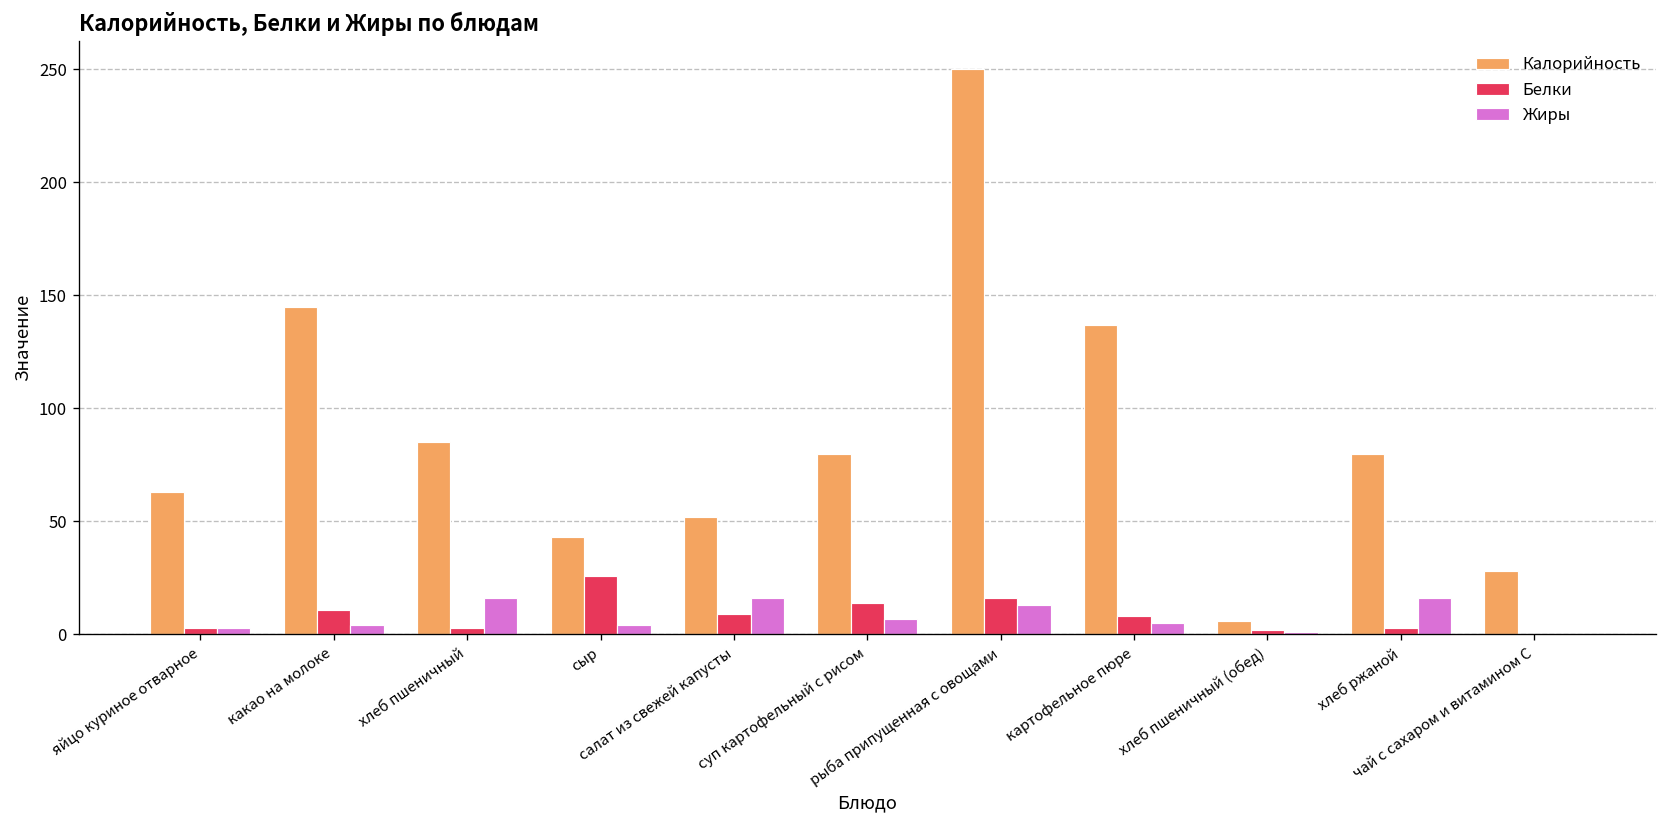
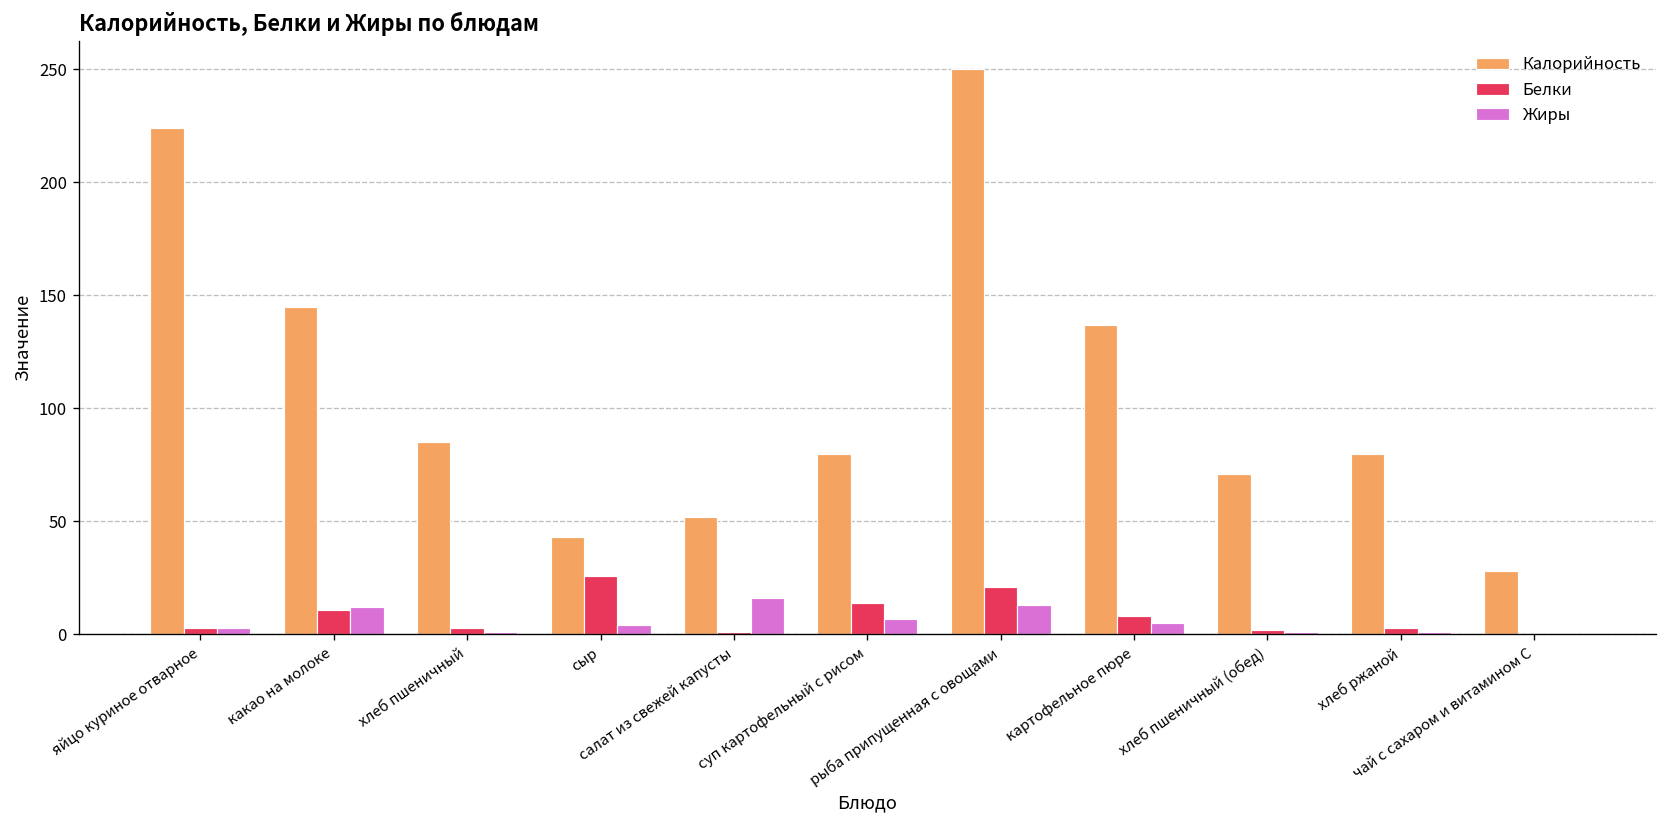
Калорийность, яйцо куриное отварное: 63 -> 224
Жиры, какао на молоке: 4 -> 12
Жиры, хлеб пшеничный: 16 -> 1
Белки, салат из свежей капусты: 9 -> 1
Белки, рыба припущенная с овощами: 16 -> 21
Калорийность, хлеб пшеничный (обед): 6 -> 71
Жиры, хлеб ржаной: 16 -> 1
